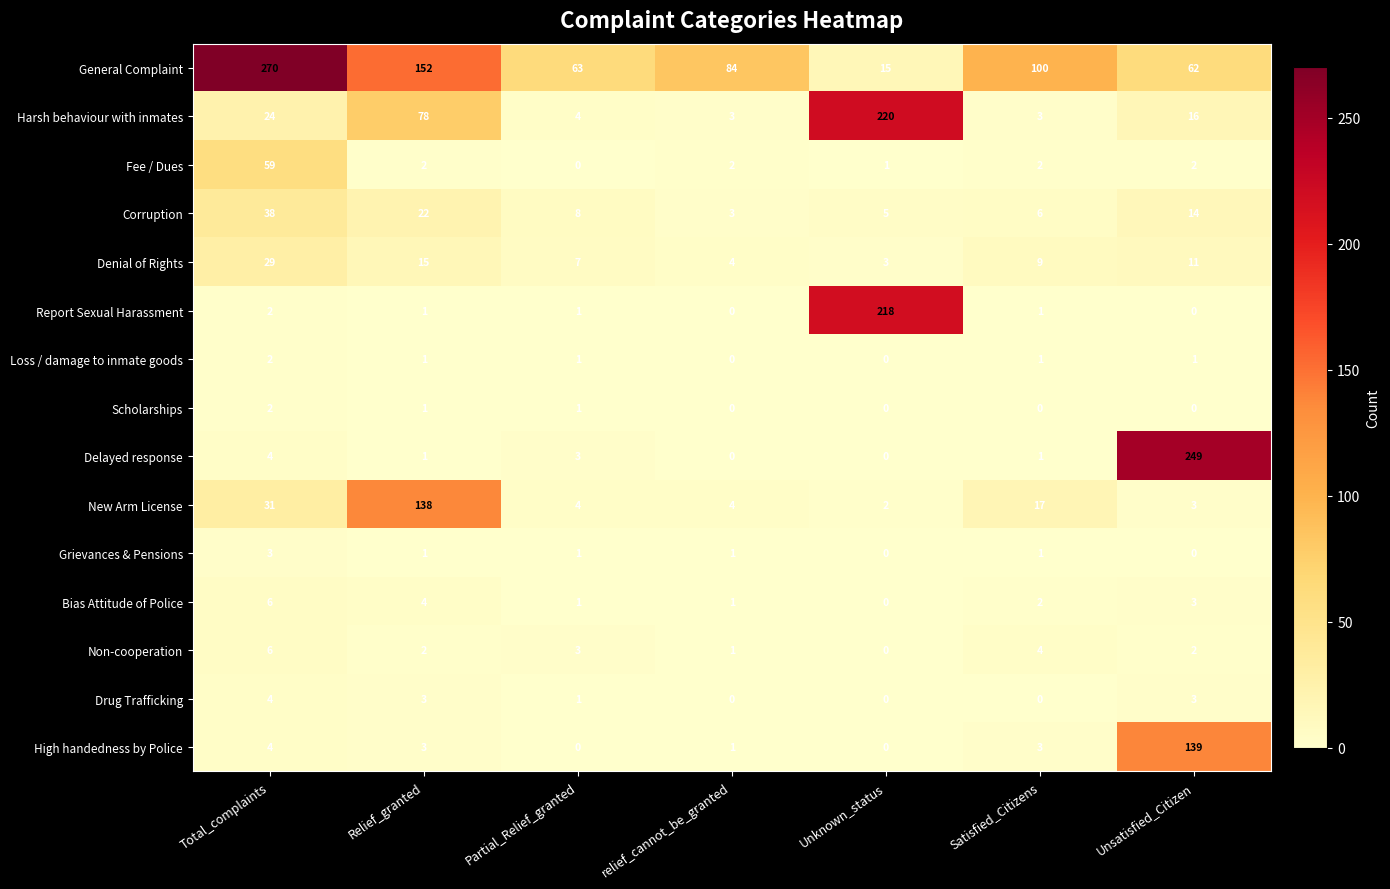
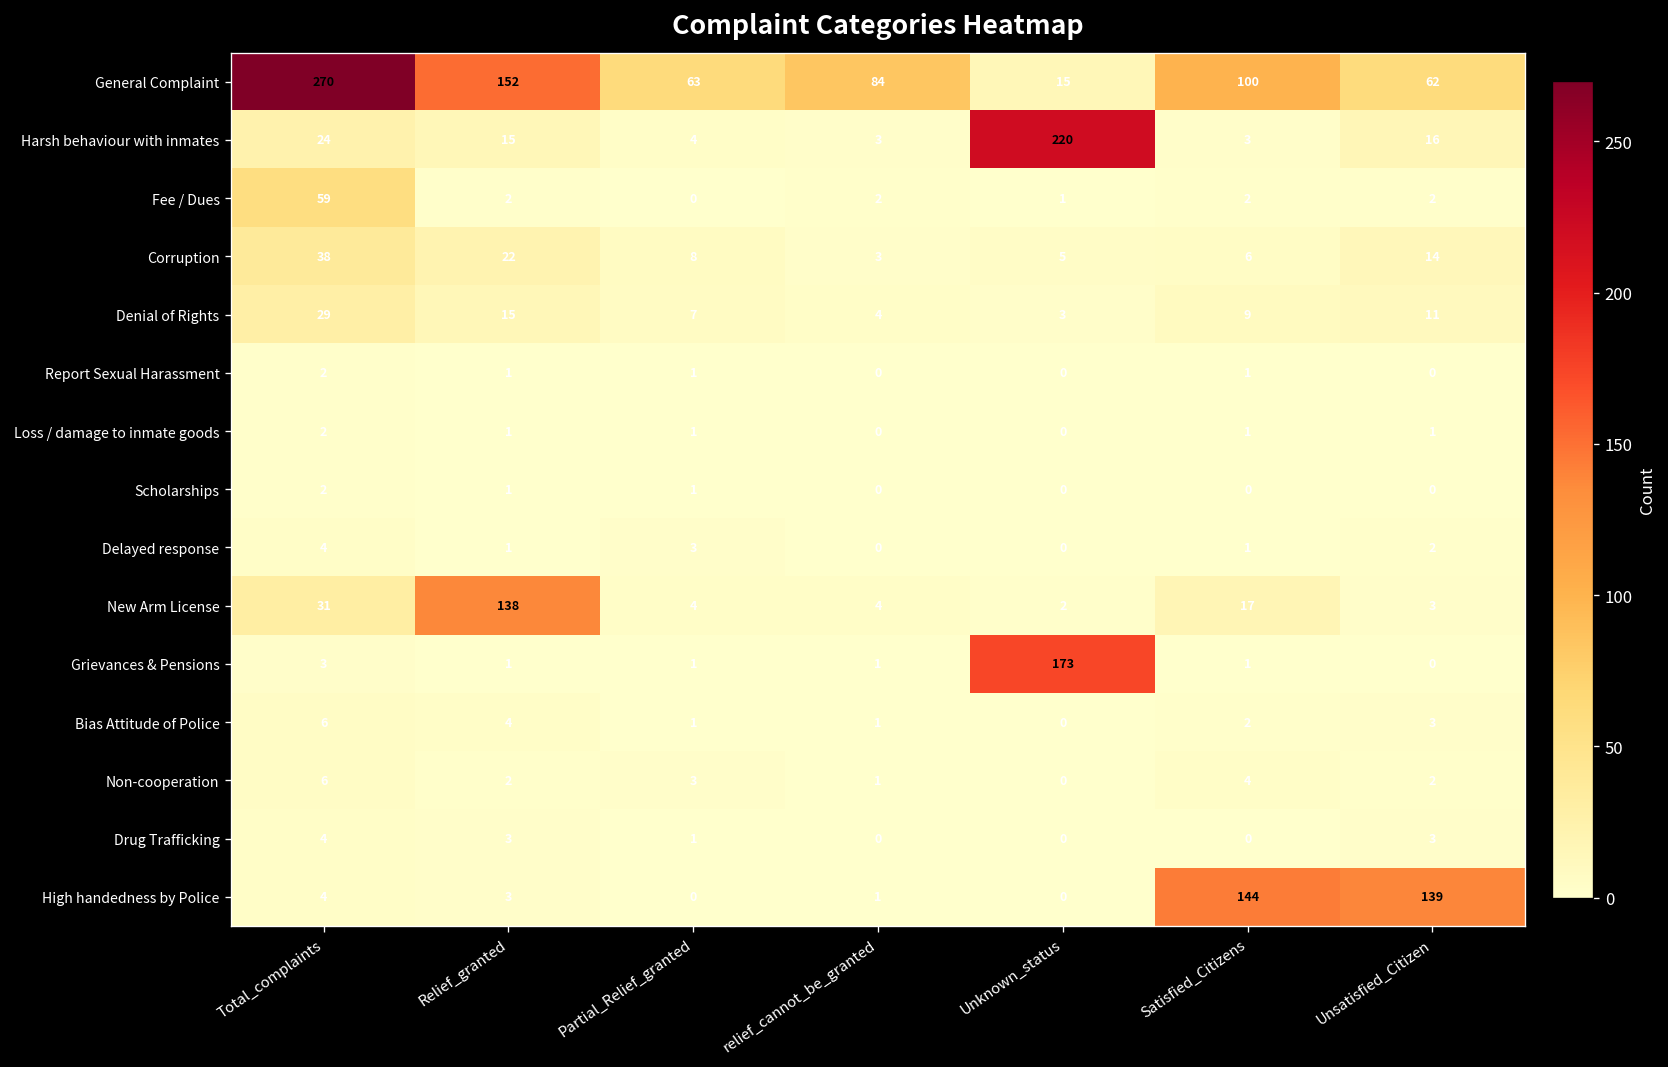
Harsh behaviour with inmates, Relief_granted: 78 -> 15
Report Sexual Harassment, Unknown_status: 218 -> 0
Delayed response, Unsatisfied_Citizen: 249 -> 2
Grievances & Pensions, Unknown_status: 0 -> 173
High handedness by Police, Satisfied_Citizens: 3 -> 144
